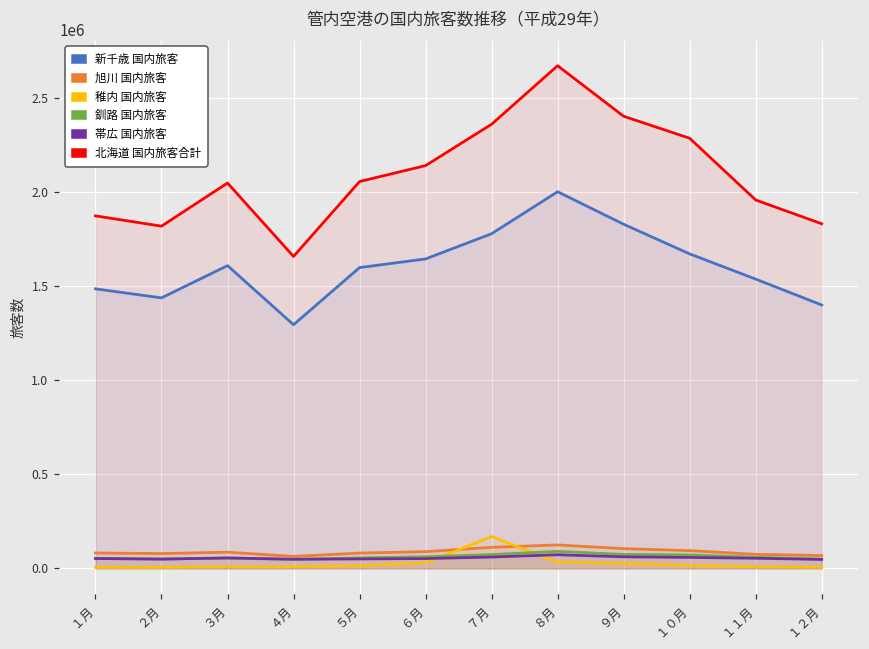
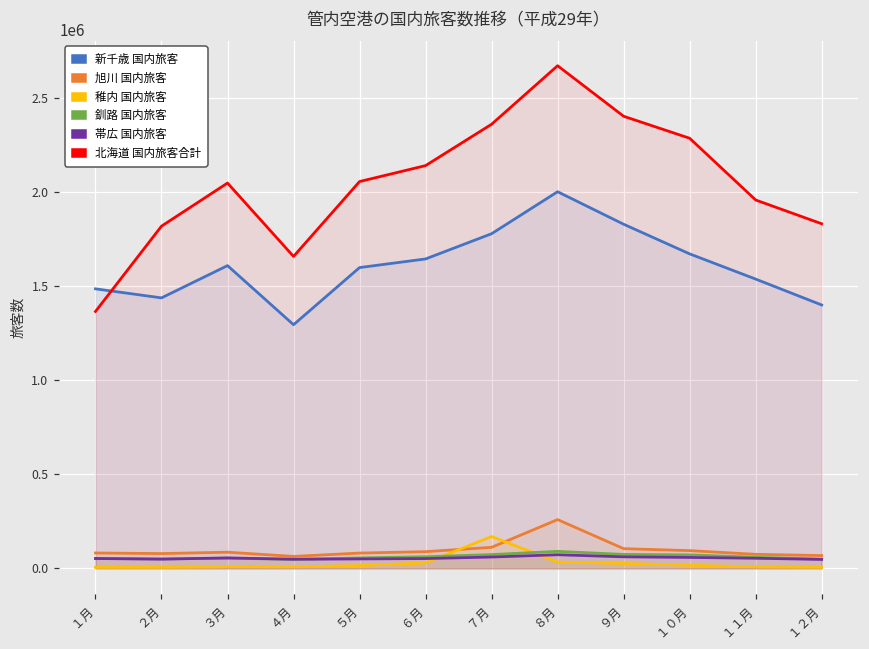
北海道 国内旅客合計, １月: 1870000 -> 1360000
旭川 国内旅客, ８月: 120000 -> 260000
